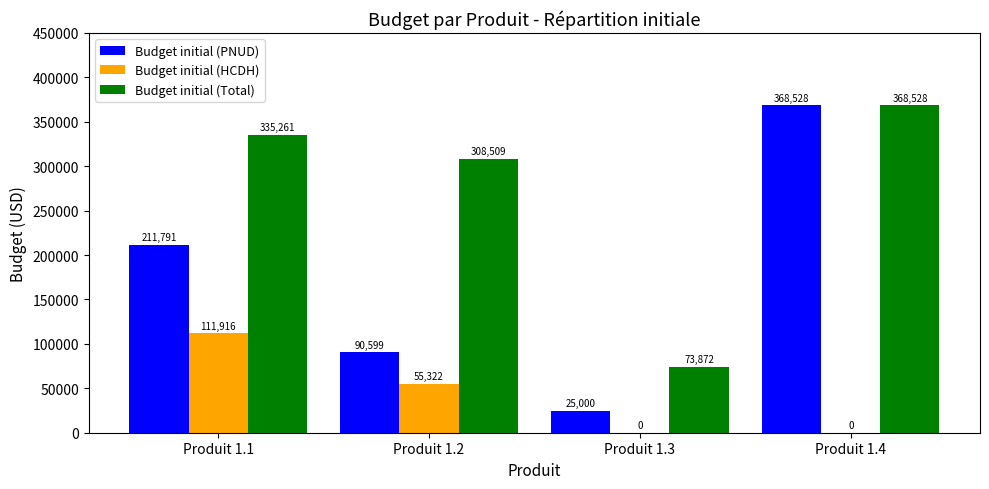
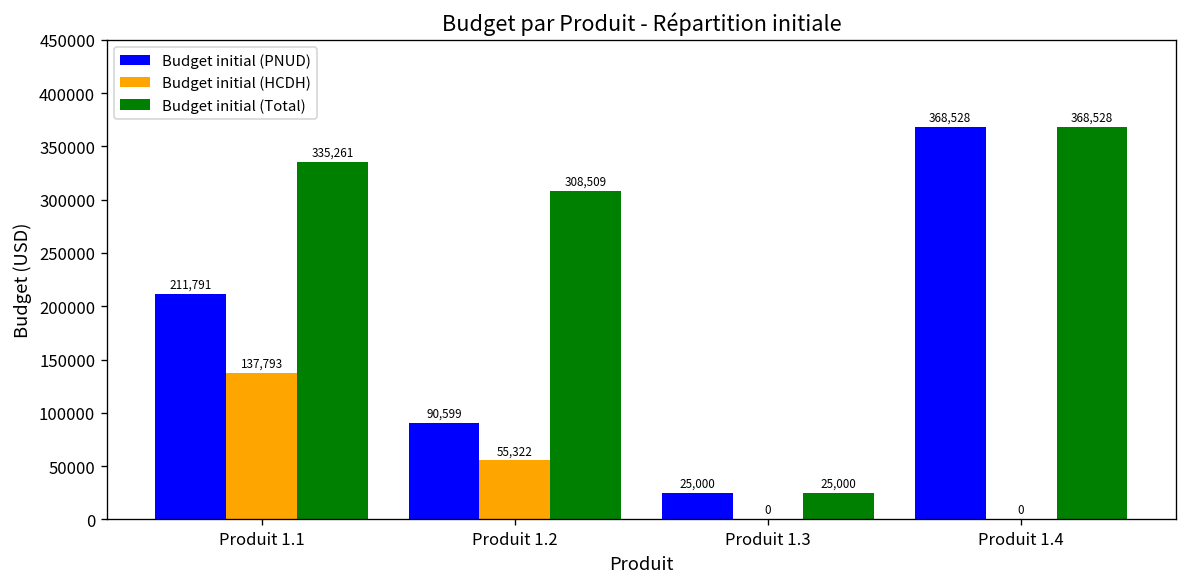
Budget initial (HCDH), Produit 1.1: 111,916 -> 137,793
Budget initial (Total), Produit 1.3: 73,872 -> 25,000
